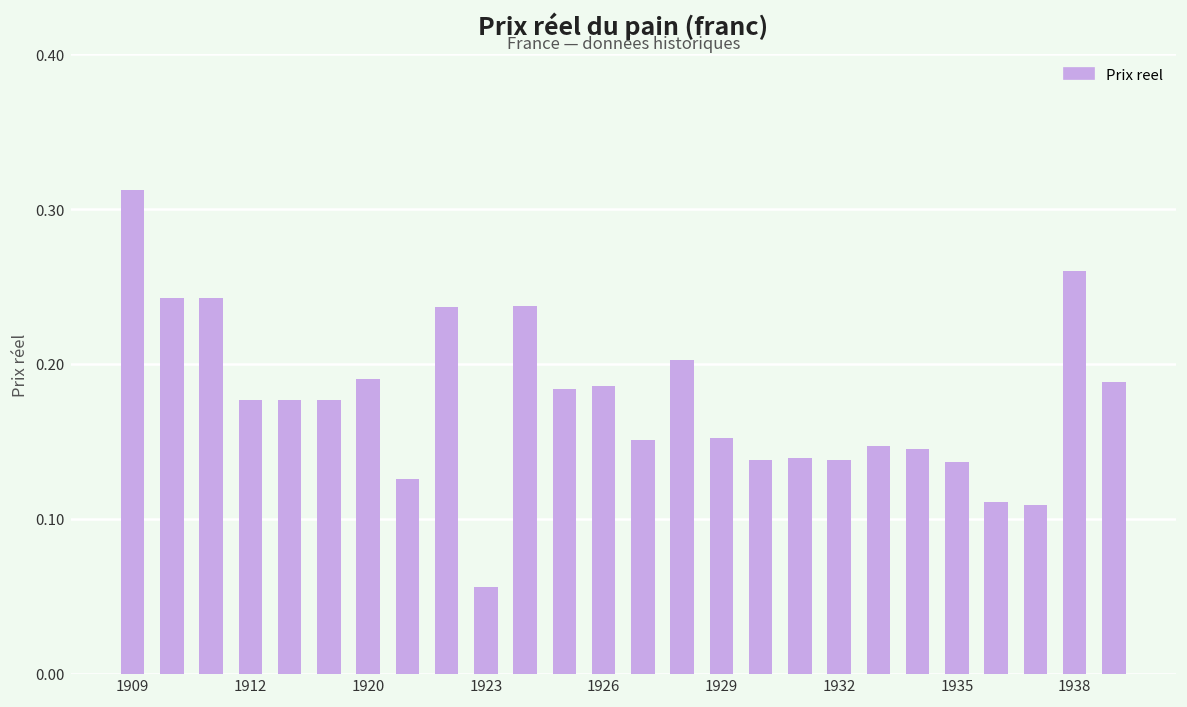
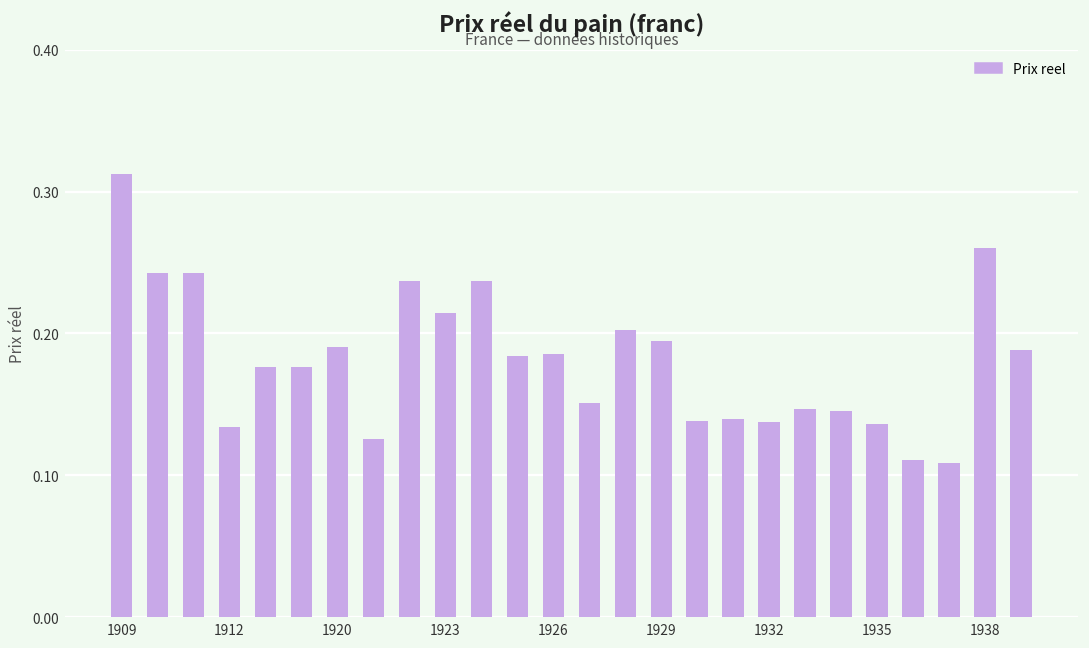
1912: 0.176 -> 0.134
1923: 0.056 -> 0.215
1929: 0.152 -> 0.195
